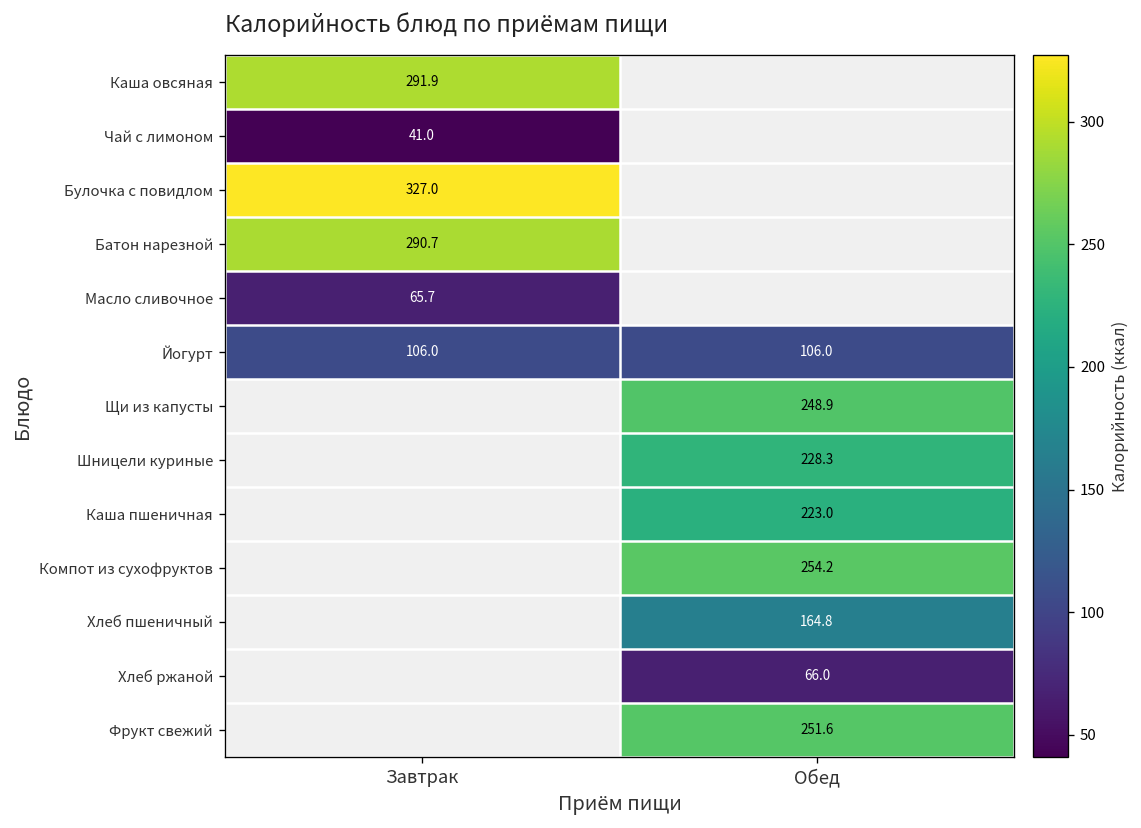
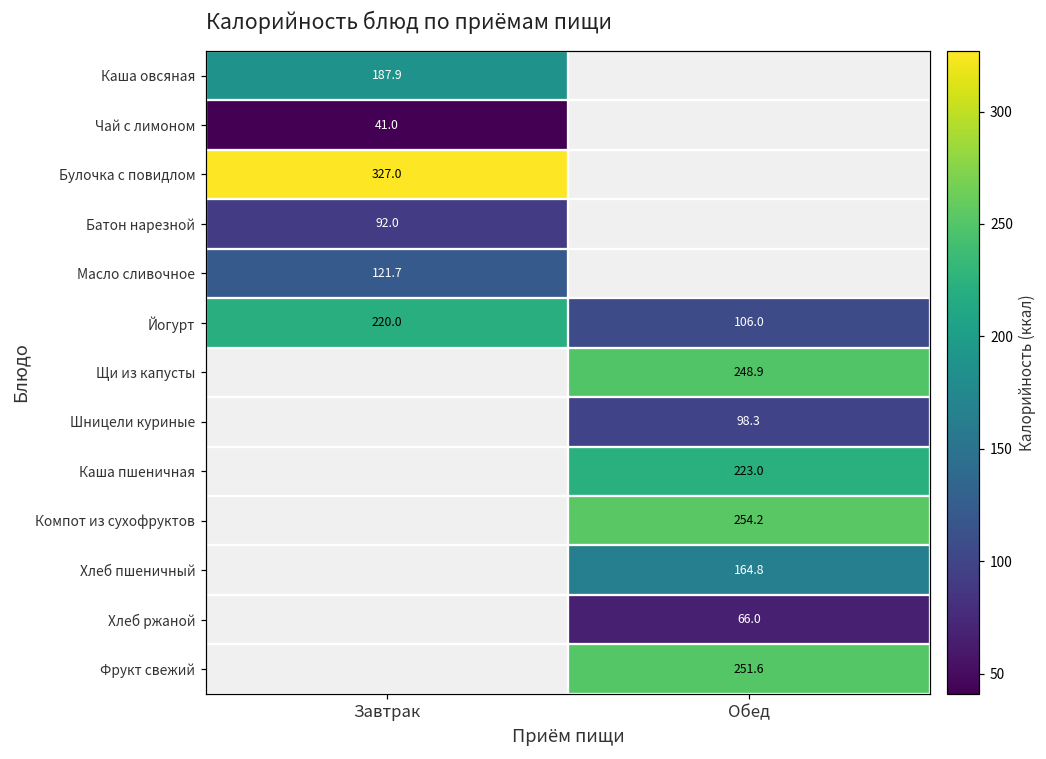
Каша овсяная, Завтрак: 291.9 -> 187.9
Батон нарезной, Завтрак: 290.7 -> 92.0
Масло сливочное, Завтрак: 65.7 -> 121.7
Йогурт, Завтрак: 106.0 -> 220.0
Шницели куриные, Обед: 228.3 -> 98.3
